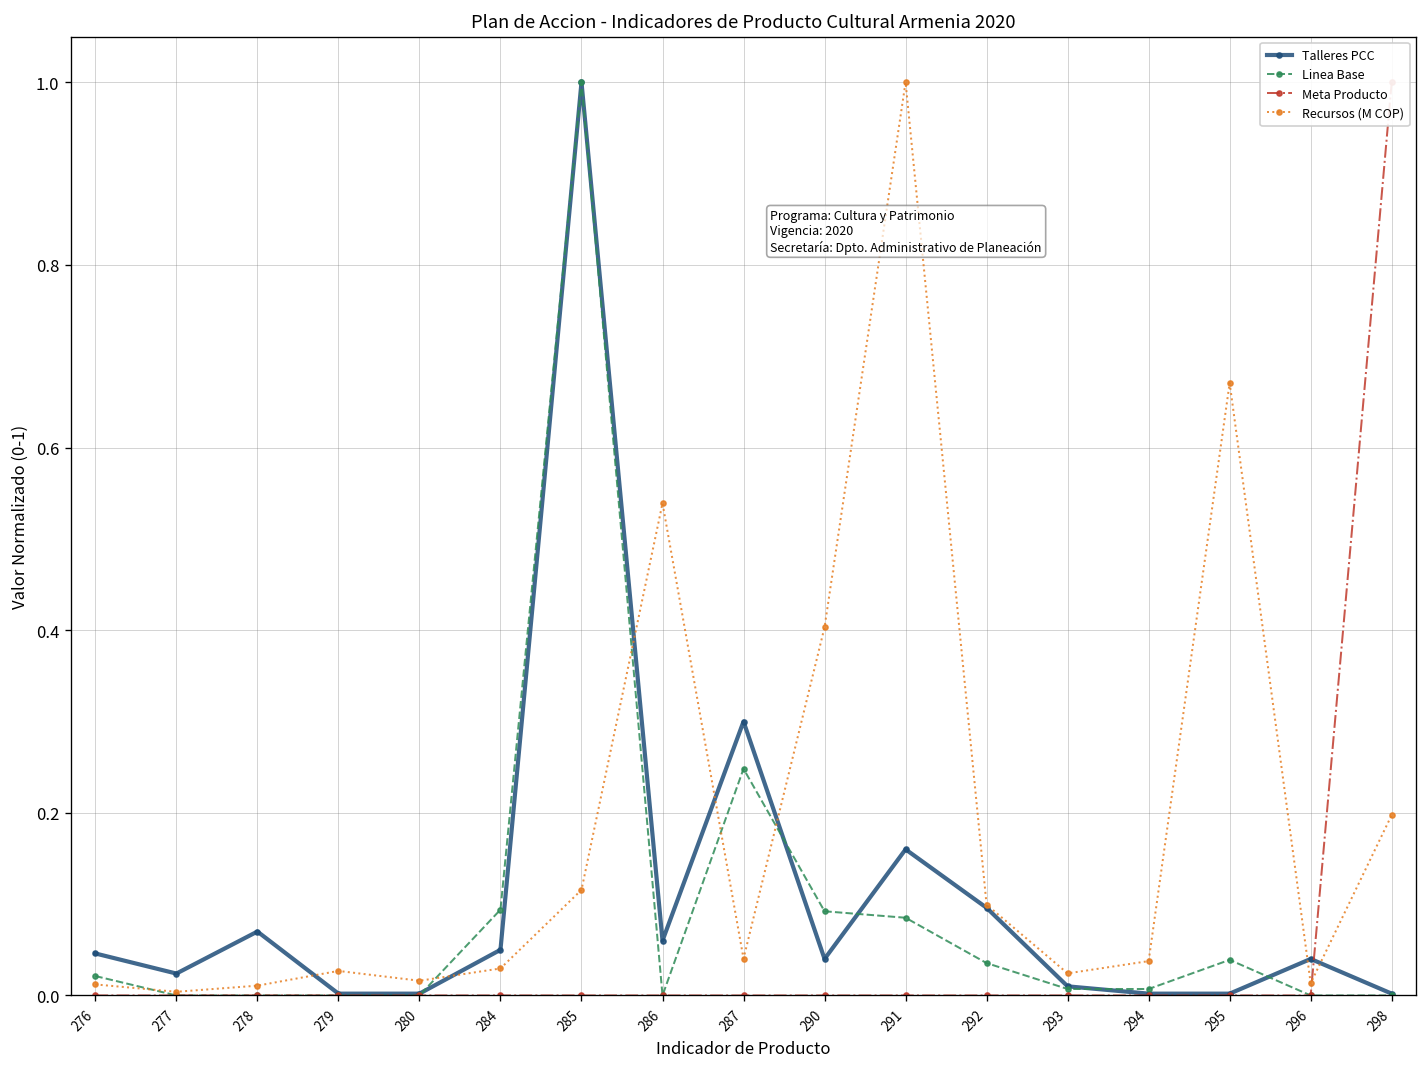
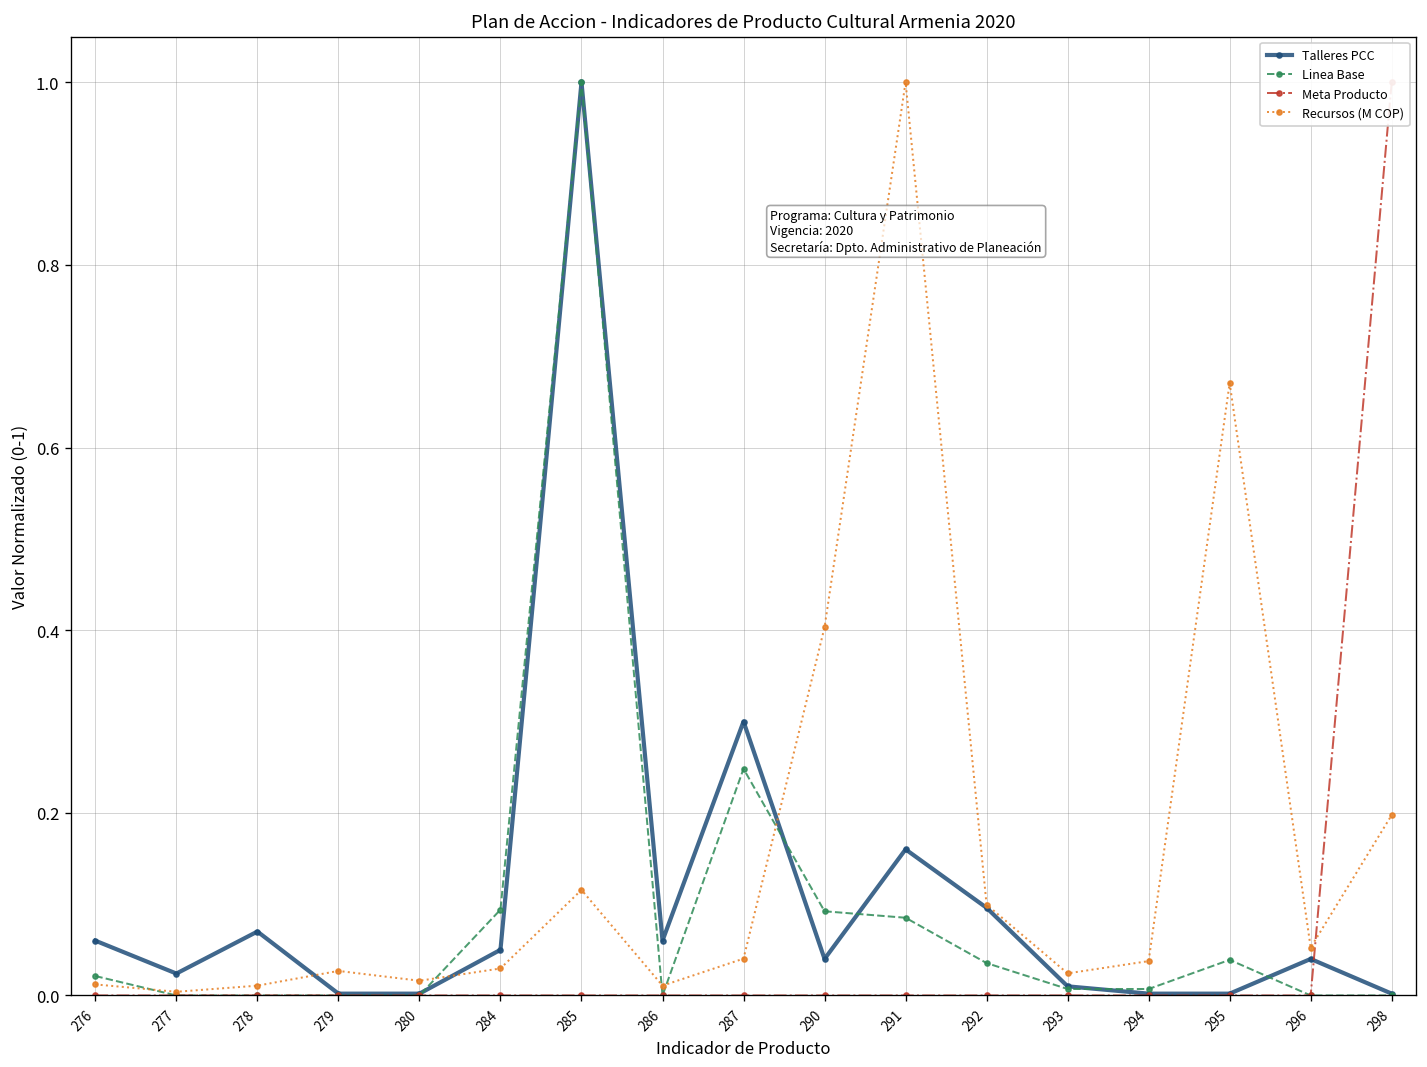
Talleres PCC, 276: 0.05 -> 0.06
Recursos (M COP), 286: 0.54 -> 0.01
Recursos (M COP), 296: 0.01 -> 0.05
